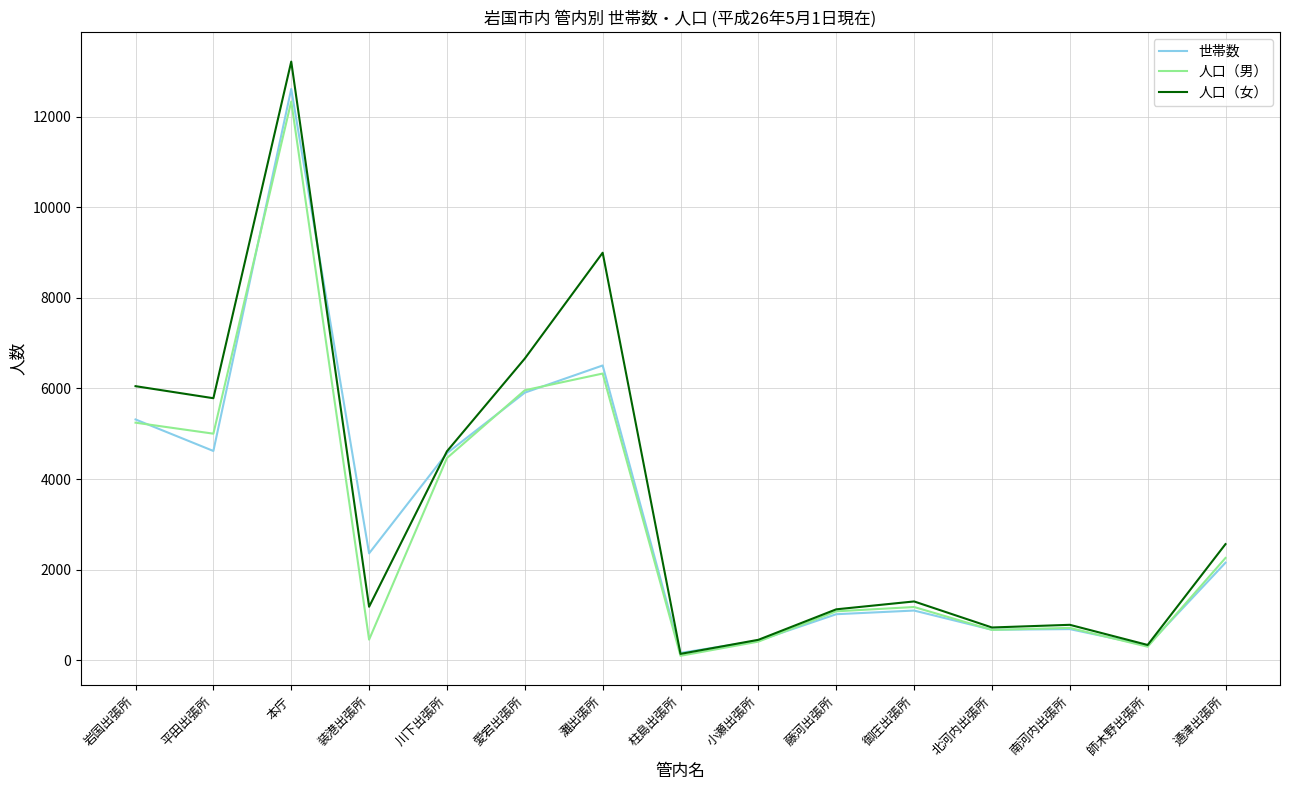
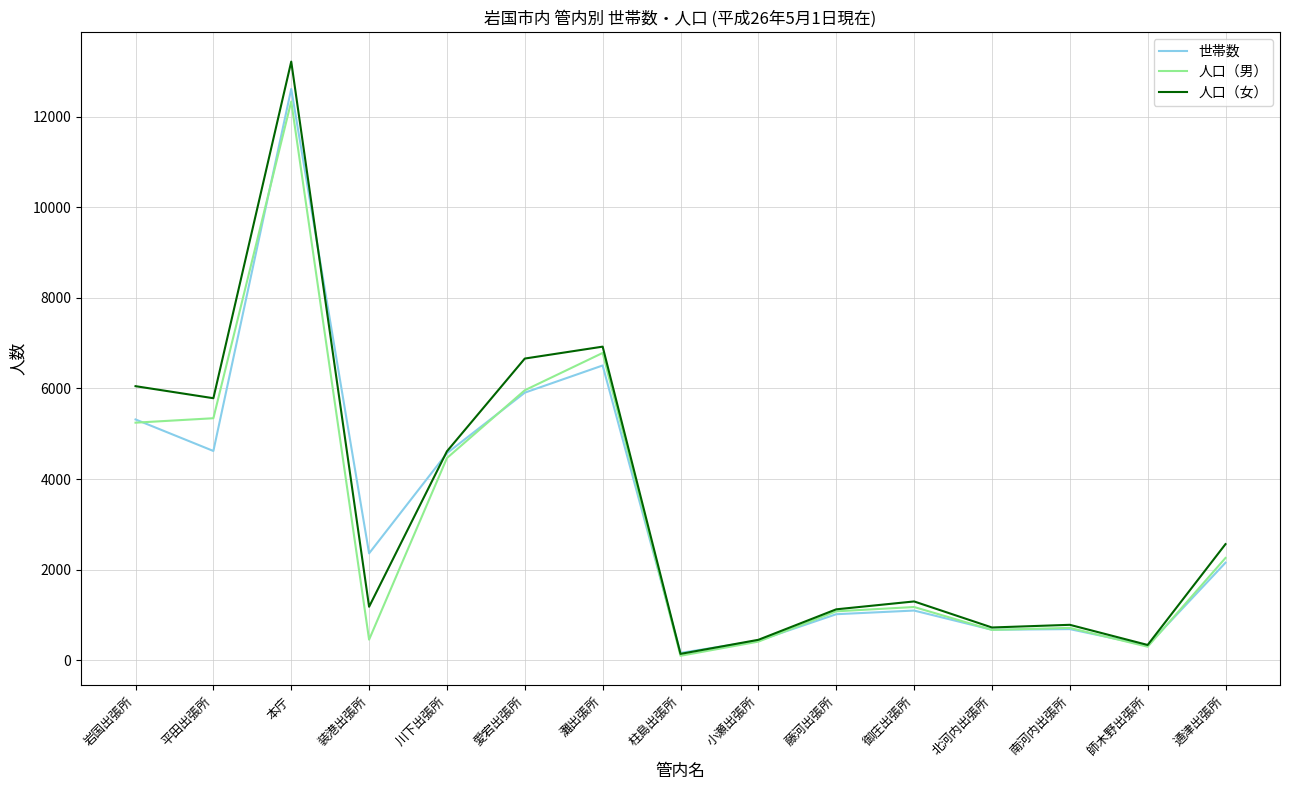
人口（男）, 平田出張所: 5000 -> 5300
人口（男）, 灘出張所: 6300 -> 6800
人口（女）, 灘出張所: 9000 -> 6900
